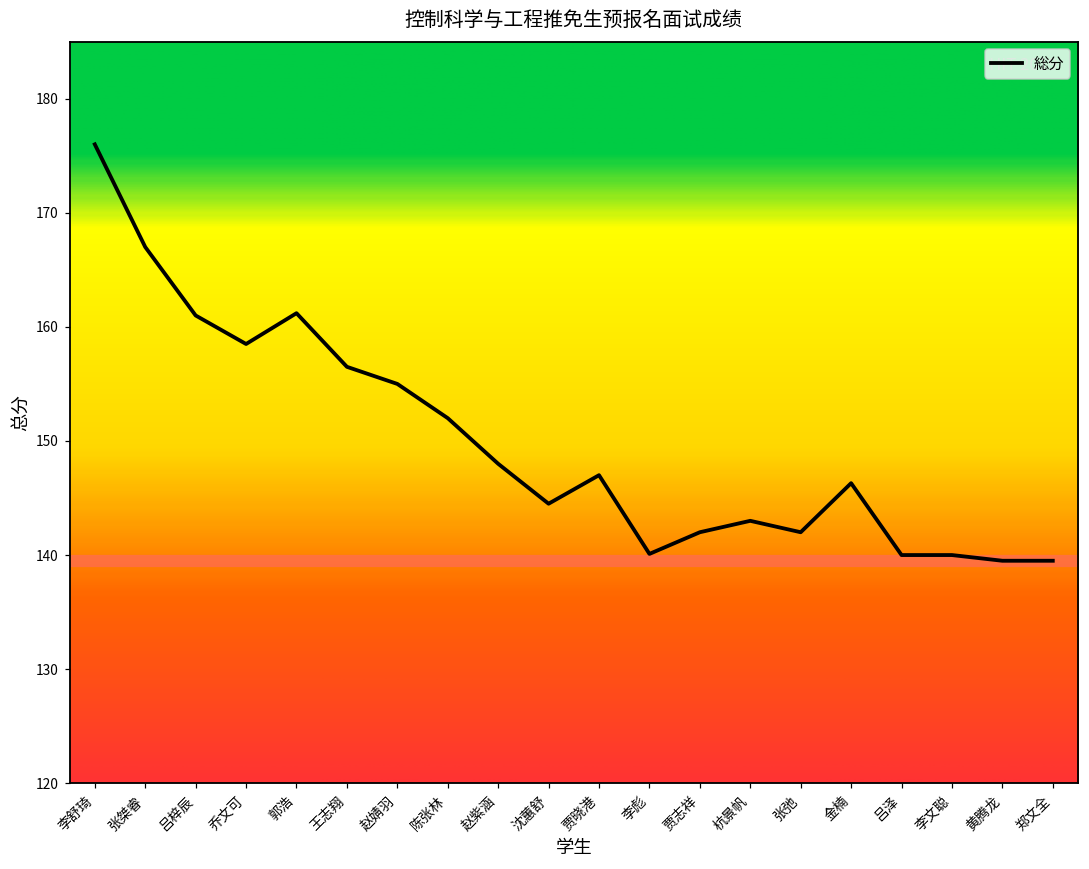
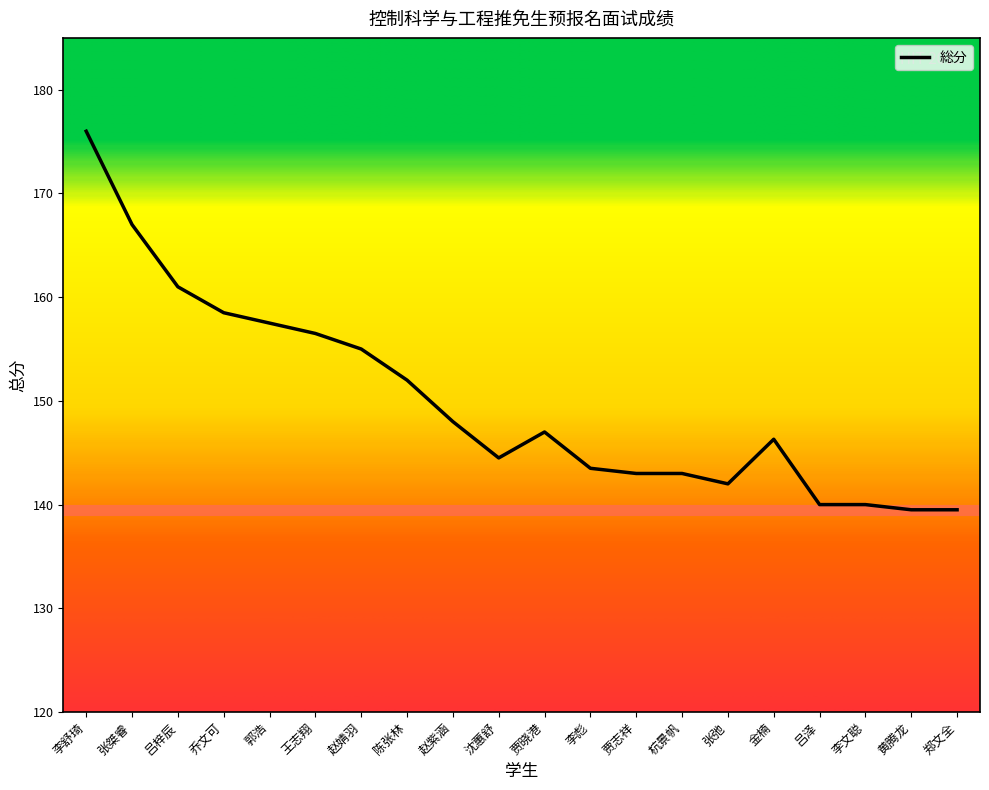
郭浩: 161.2 -> 157.5
李彪: 140.1 -> 143.5
贾志祥: 142 -> 143
